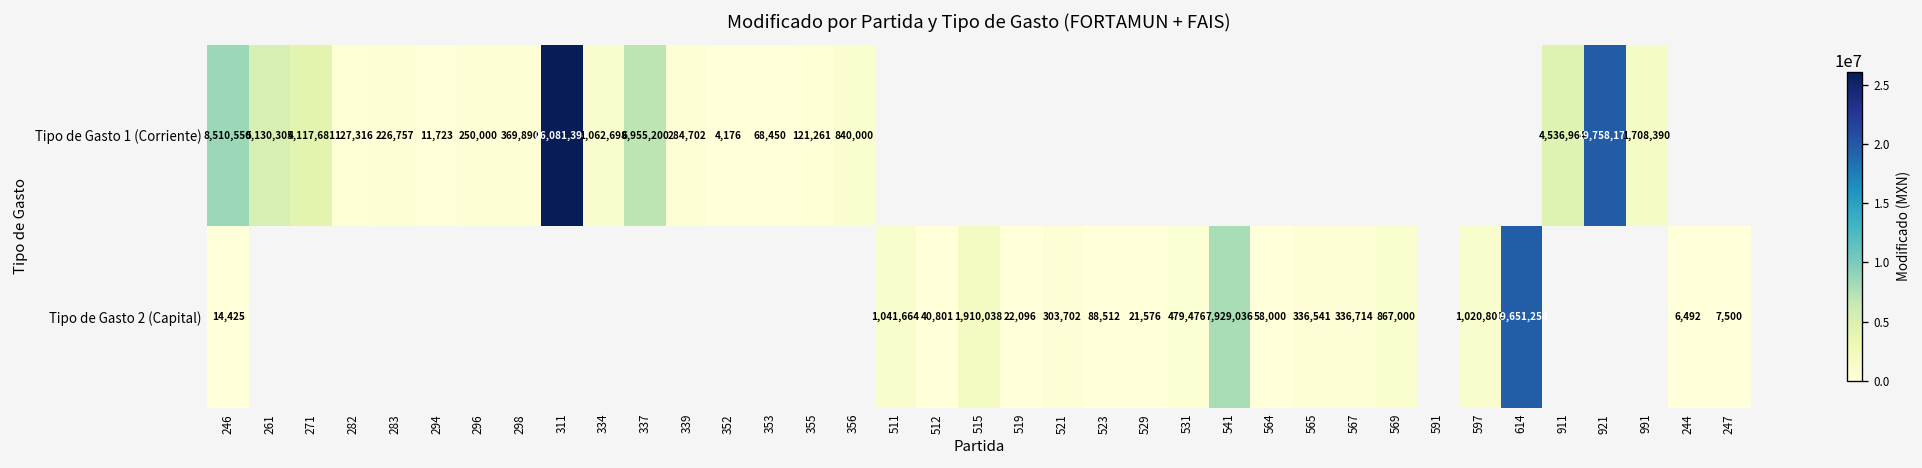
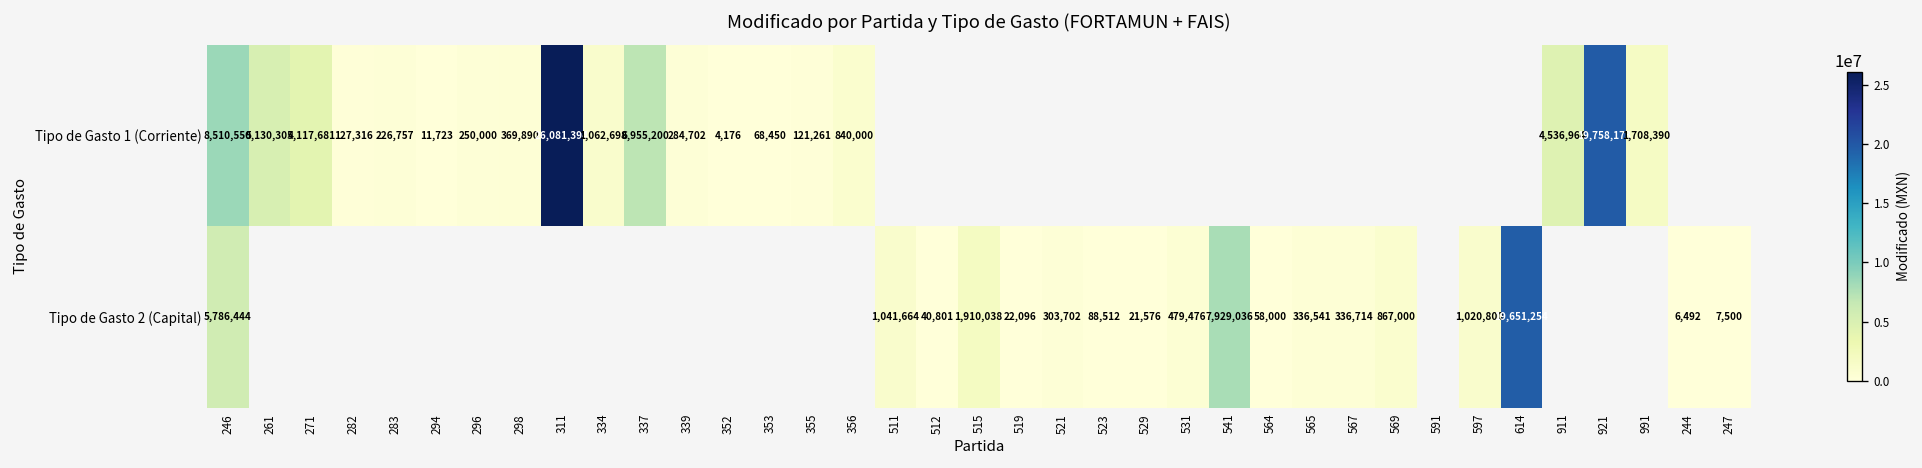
Tipo de Gasto 2 (Capital), 246: 14,425 -> 5,786,444
